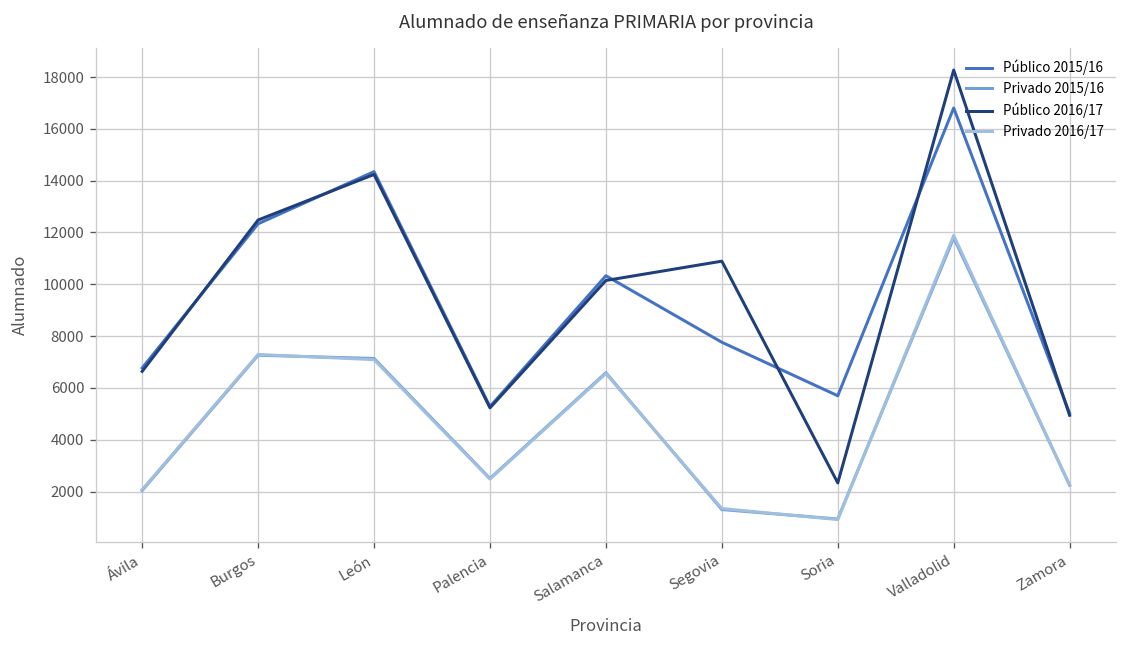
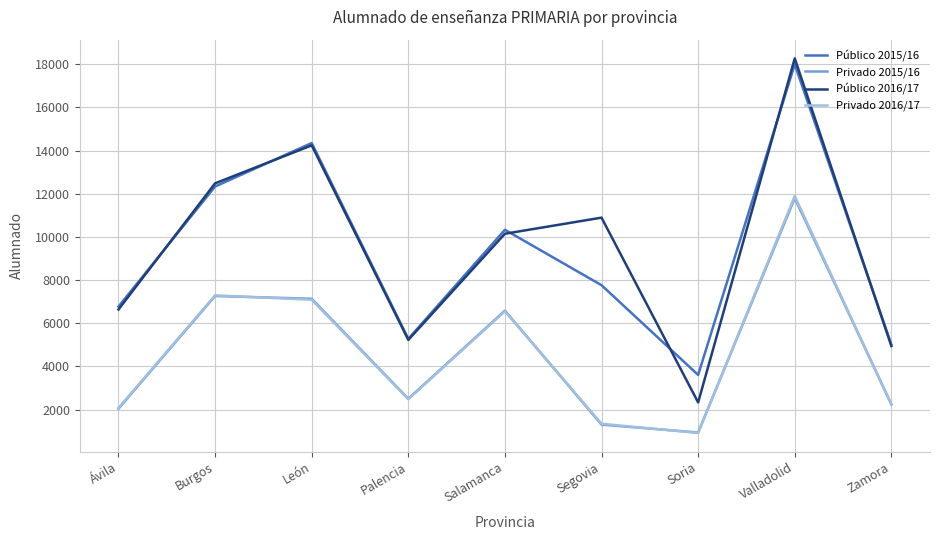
Público 2015/16, Soria: 5700 -> 3600
Público 2015/16, Valladolid: 16800 -> 18000
